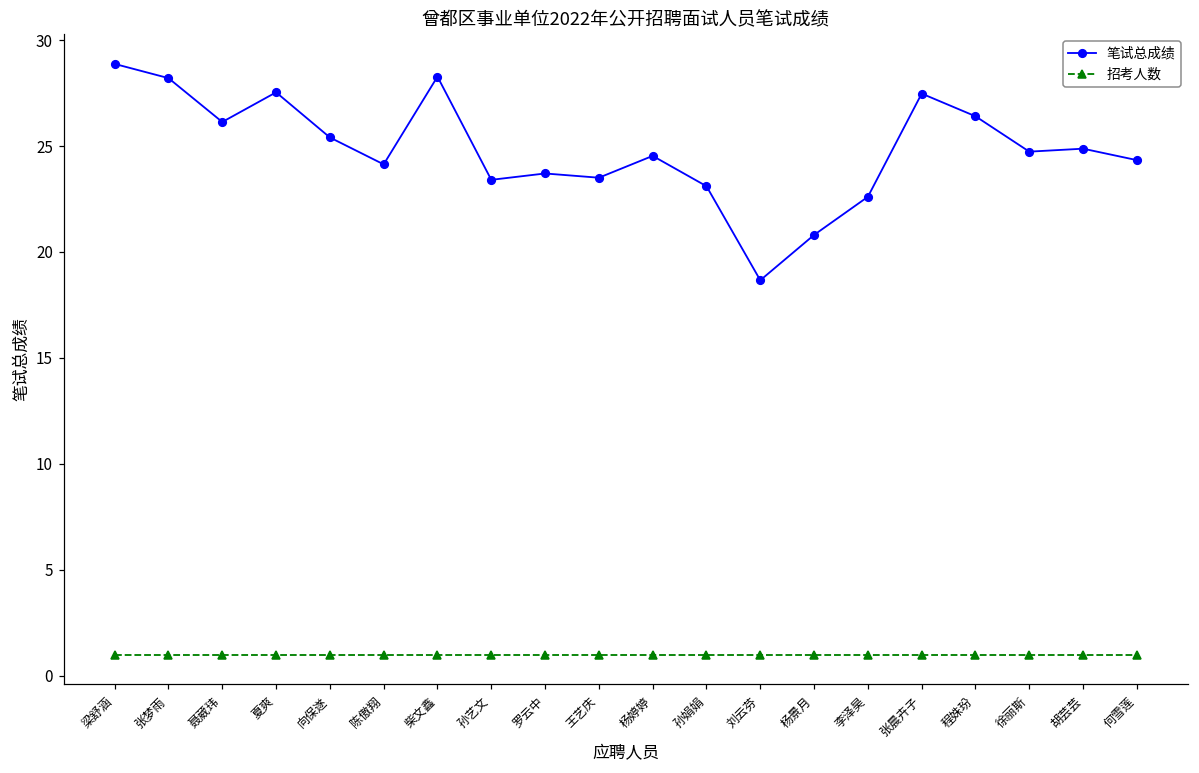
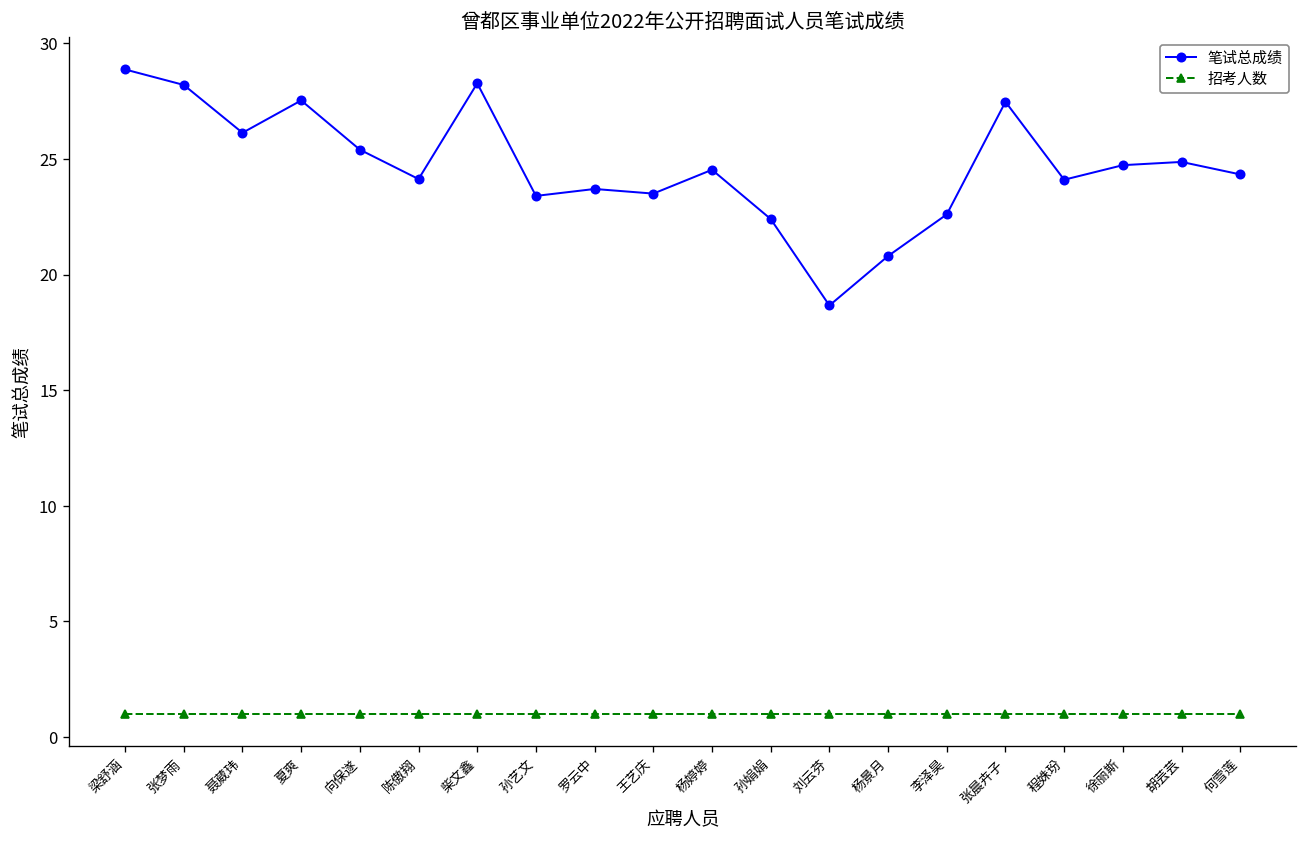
笔试总成绩, 孙娟娟: 23.1 -> 22.4
笔试总成绩, 程姝玢: 26.4 -> 24.1
